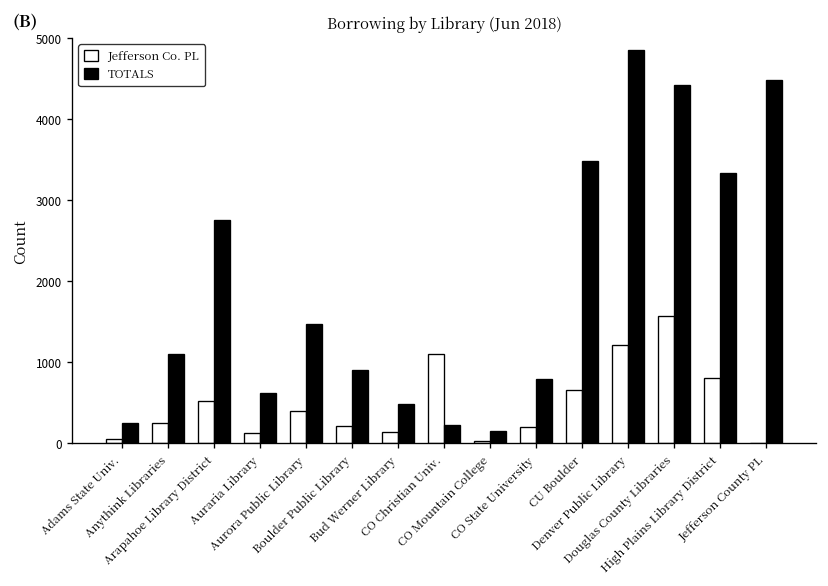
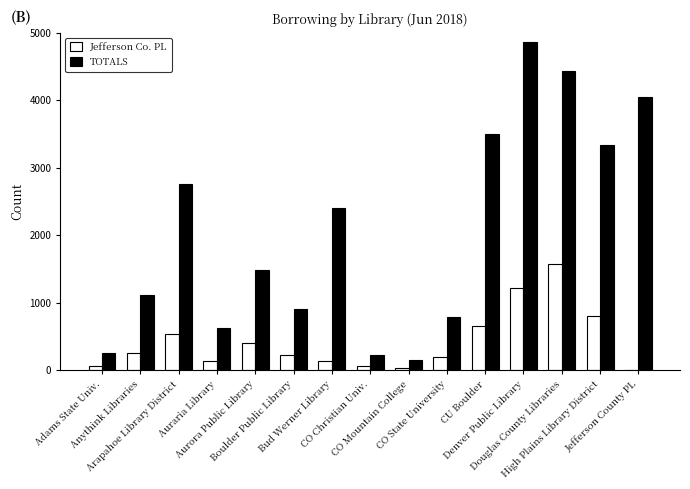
TOTALS, Bud Werner Library: 500 -> 2400
Jefferson Co. PL, CO Christian Univ.: 1100 -> 100
TOTALS, Jefferson County PL: 4500 -> 4000
